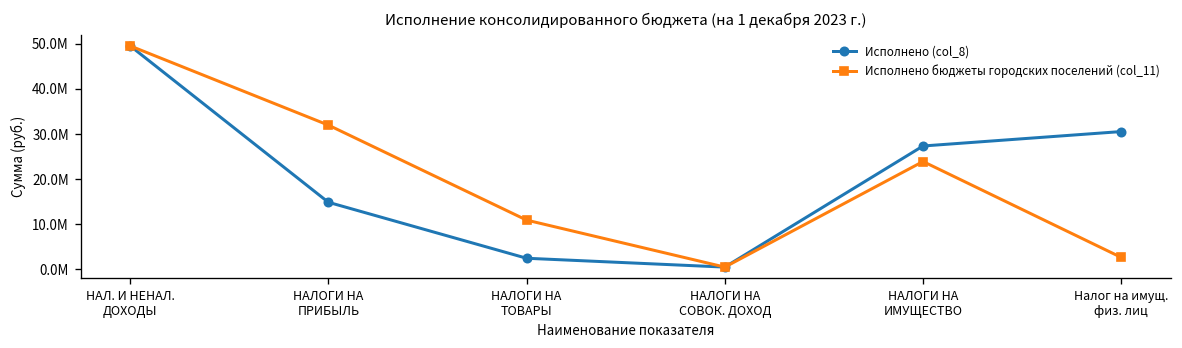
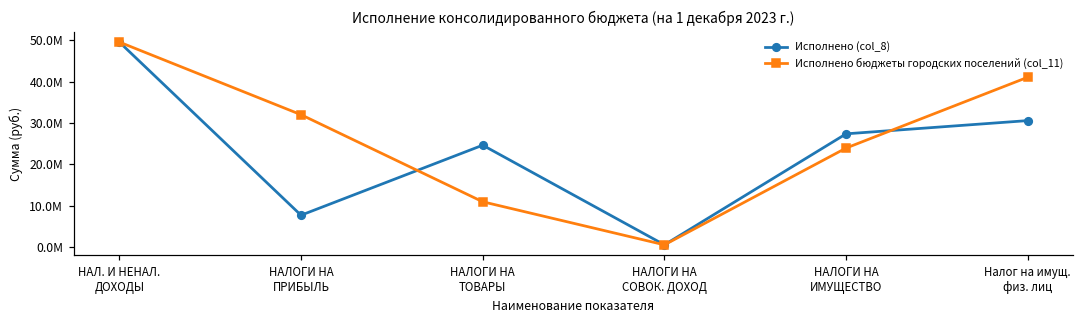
Исполнено (col_8), НАЛОГИ НА ПРИБЫЛЬ: 15000000 -> 8000000
Исполнено (col_8), НАЛОГИ НА ТОВАРЫ: 2000000 -> 25000000
Исполнено бюджеты городских поселений (col_11), Налог на имущ. физ. лиц: 3000000 -> 41000000
